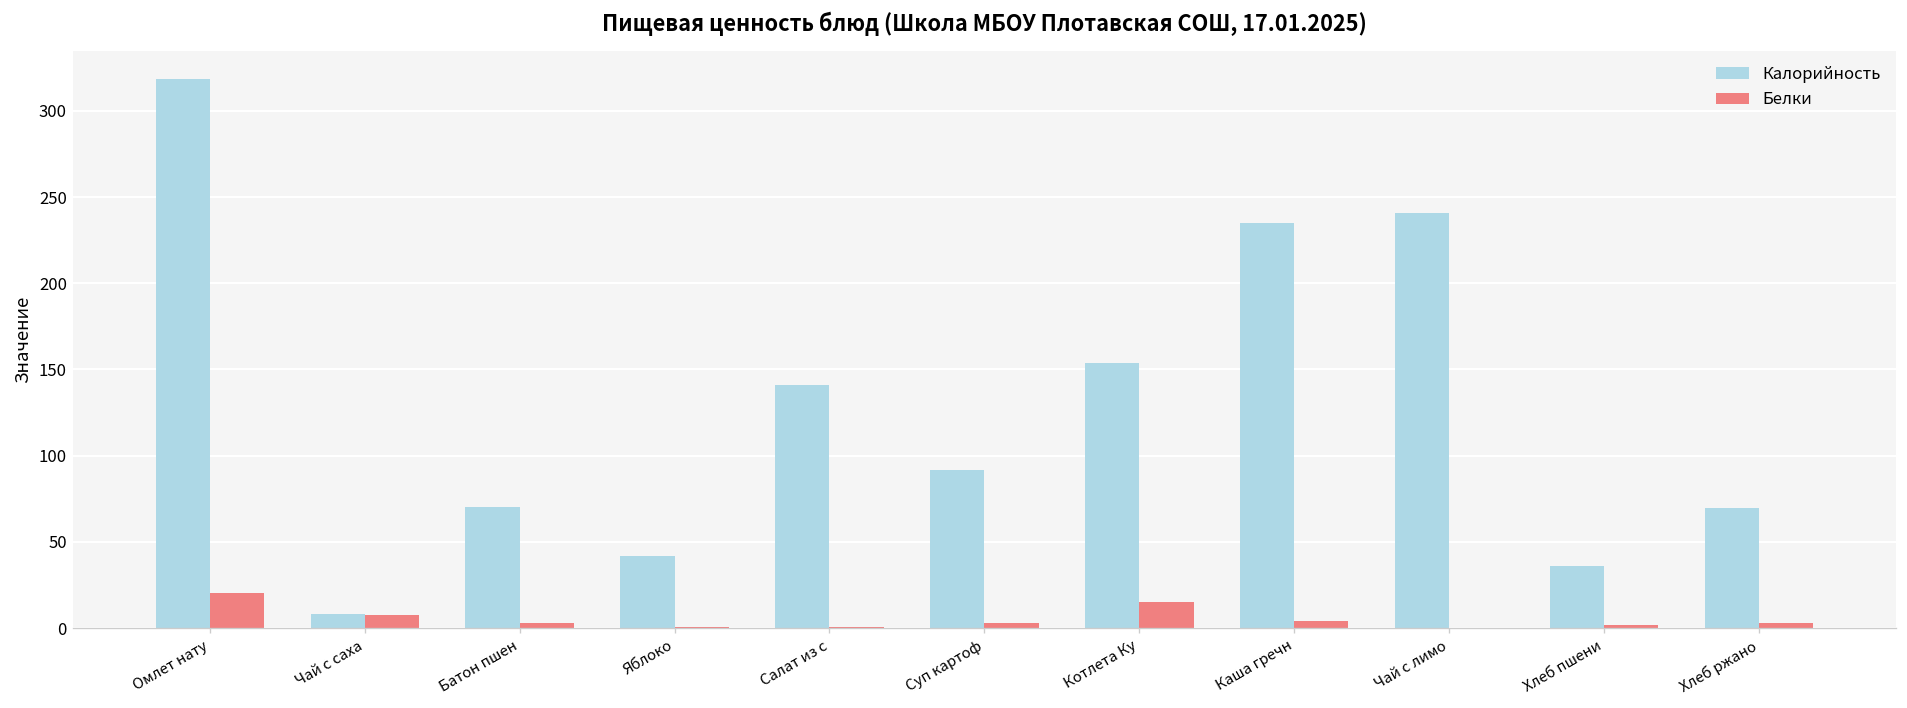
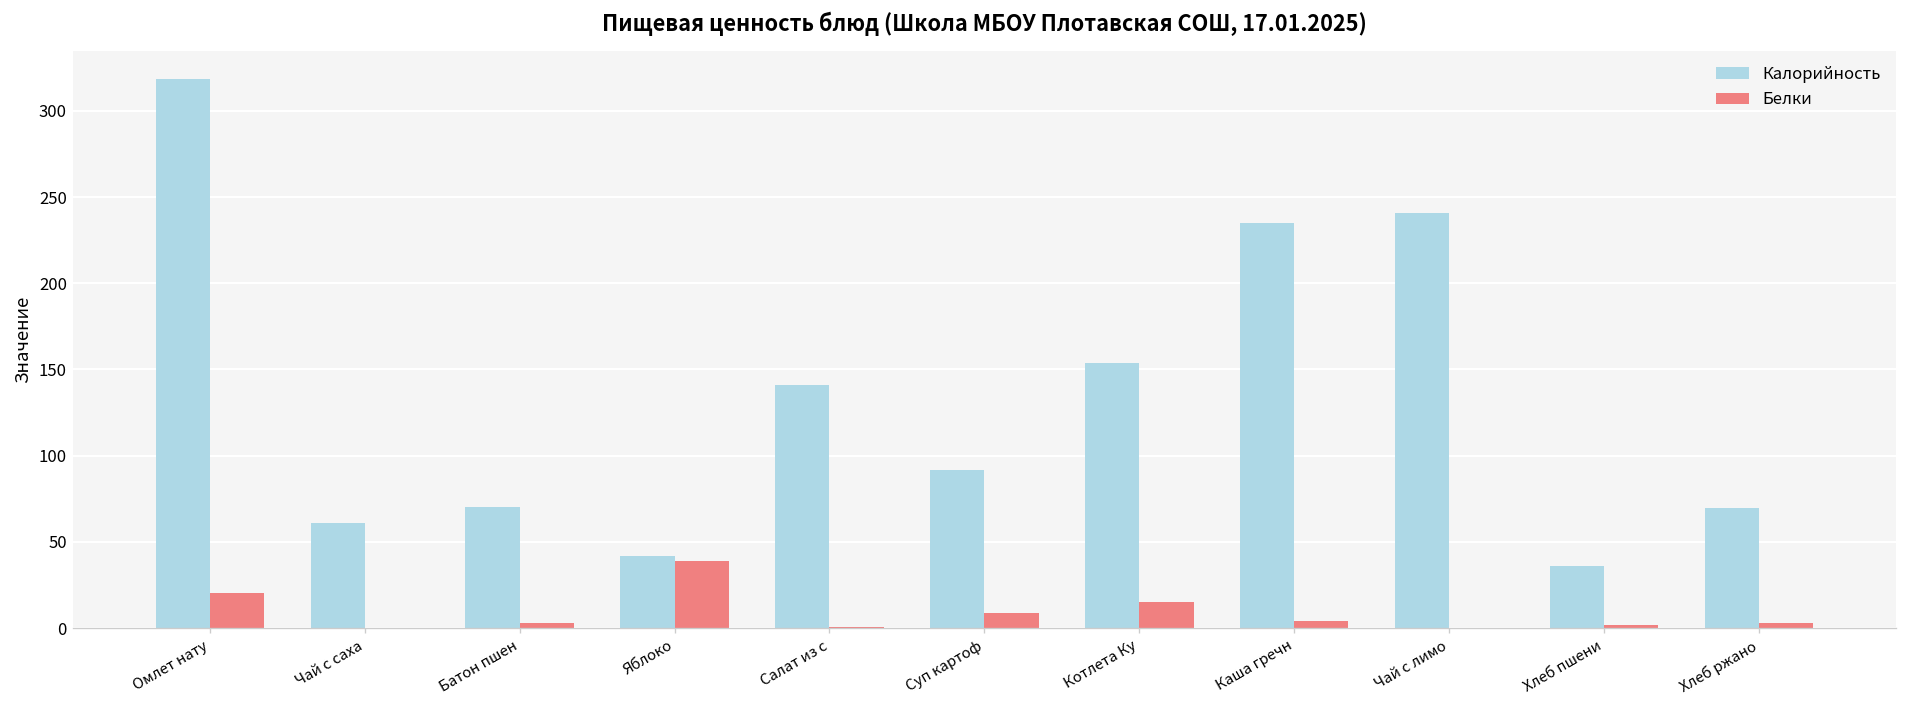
Калорийность, Чай с саха: 8 -> 61
Белки, Чай с саха: 8 -> 0
Белки, Яблоко: 0 -> 39
Белки, Суп картоф: 3 -> 9
